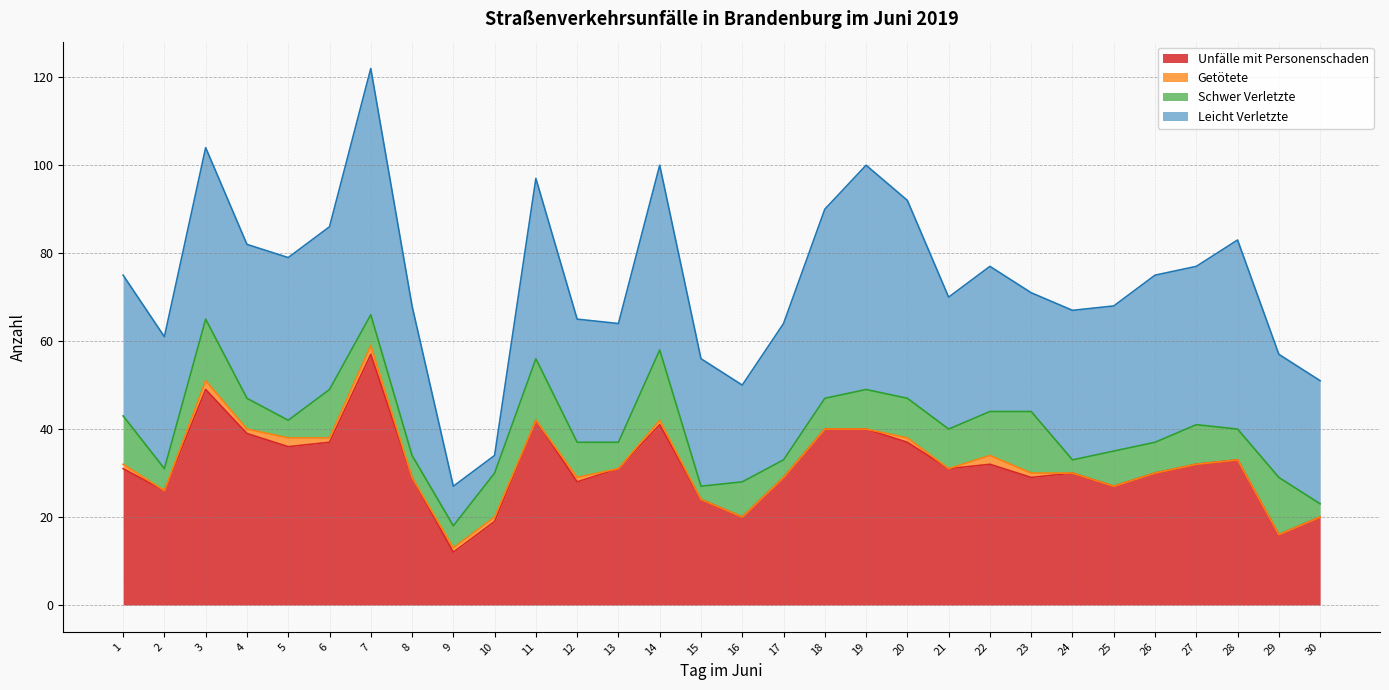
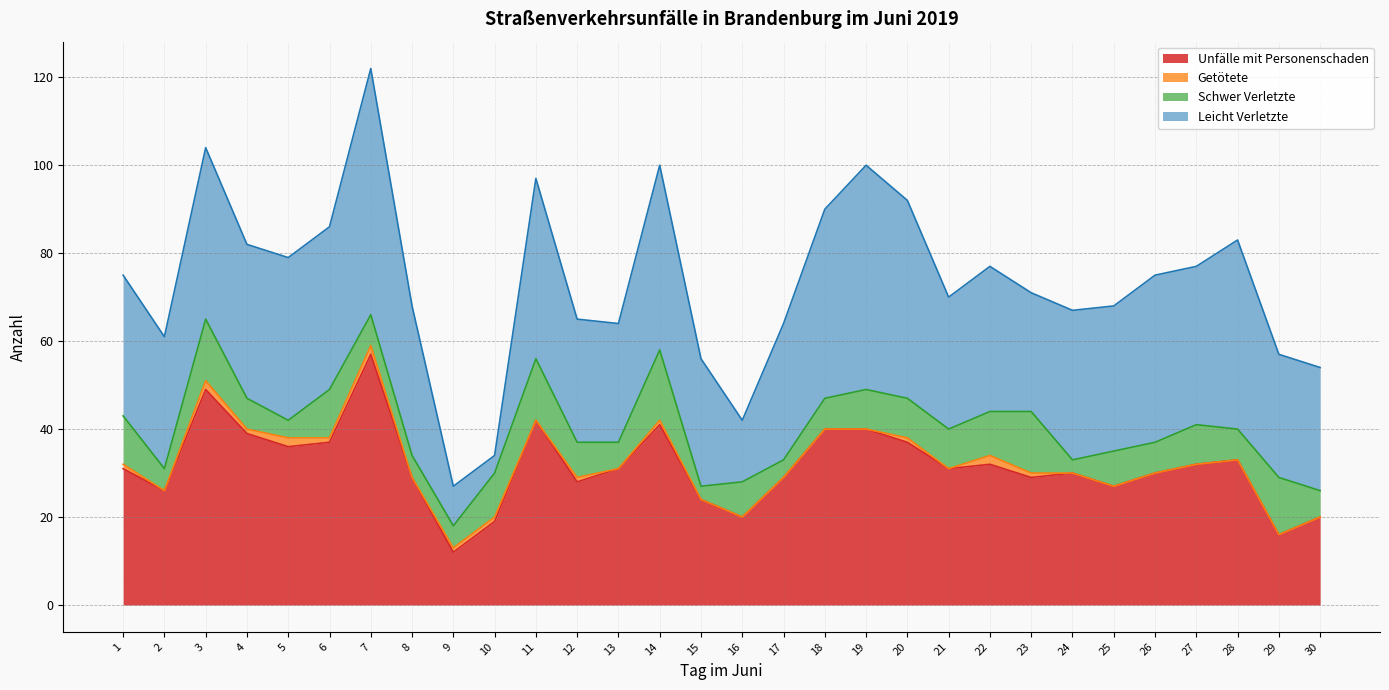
Leicht Verletzte, 16: 22 -> 14
Schwer Verletzte, 30: 3 -> 6
